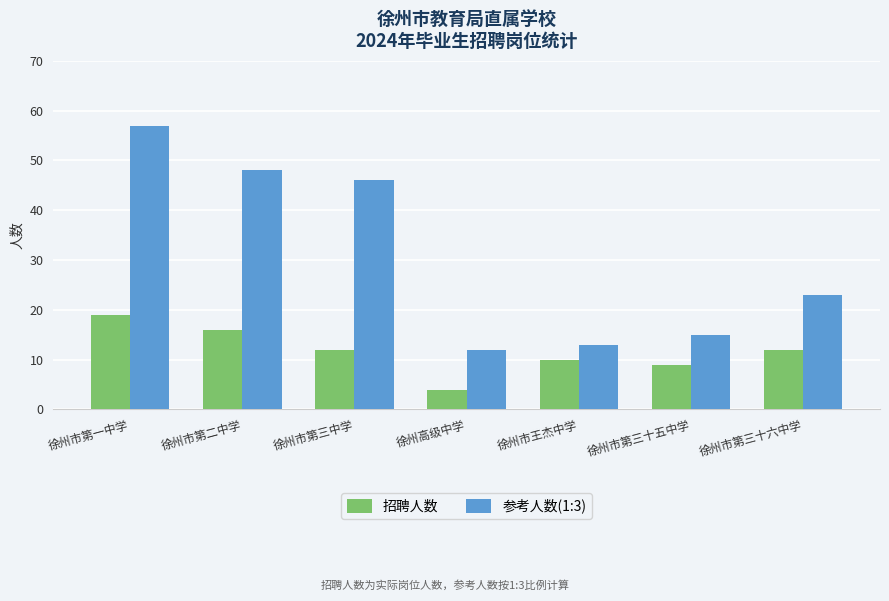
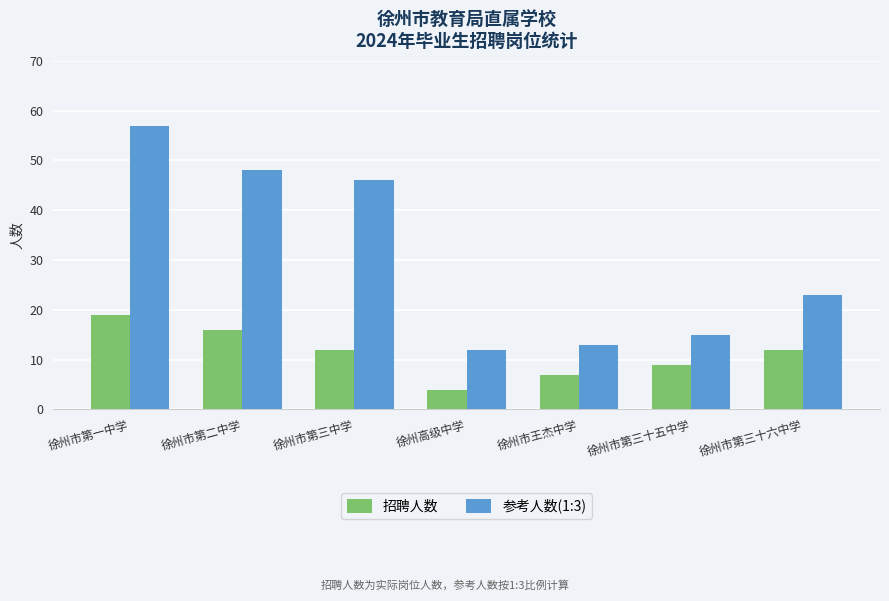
招聘人数, 徐州市王杰中学: 10 -> 7
